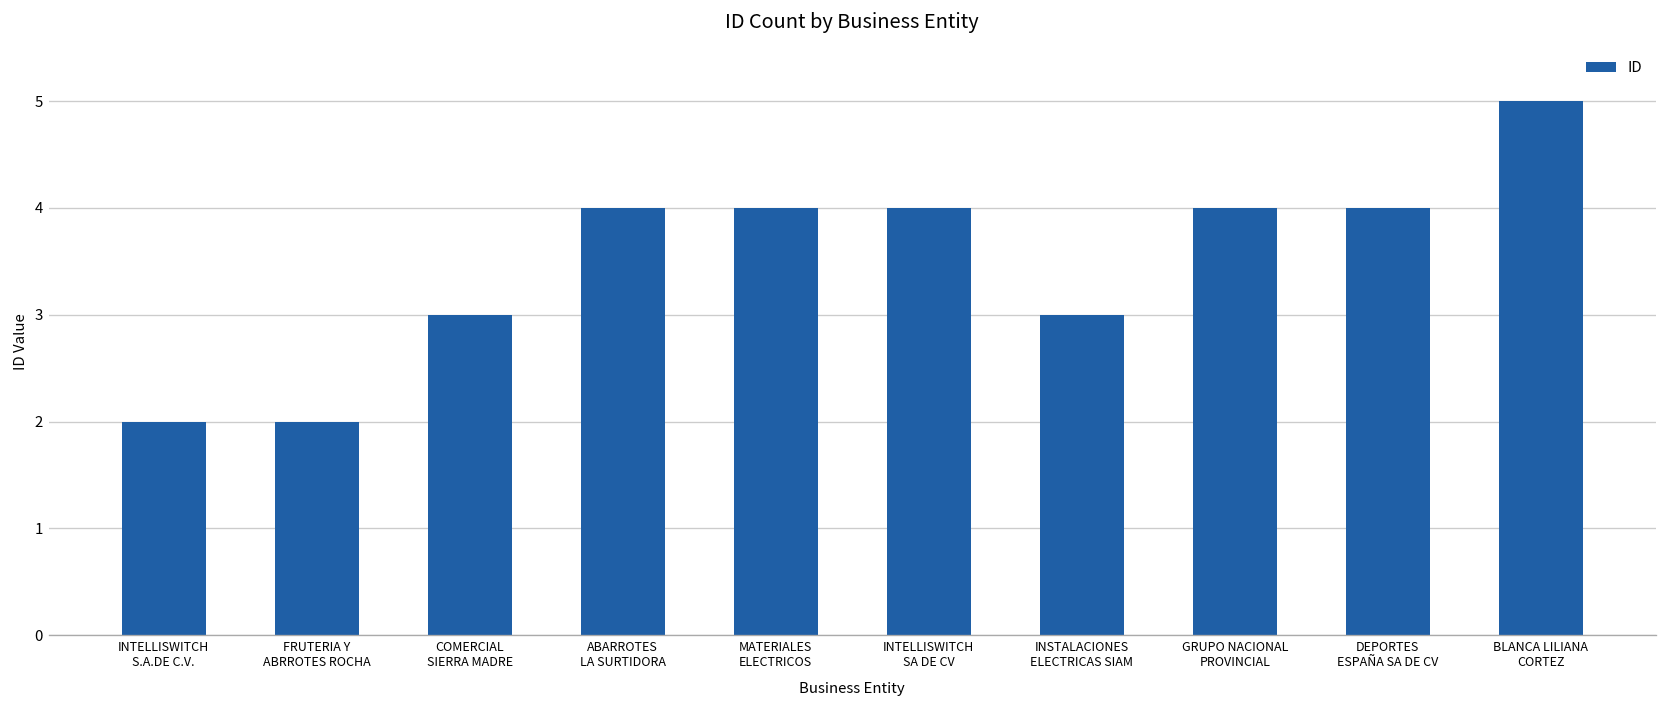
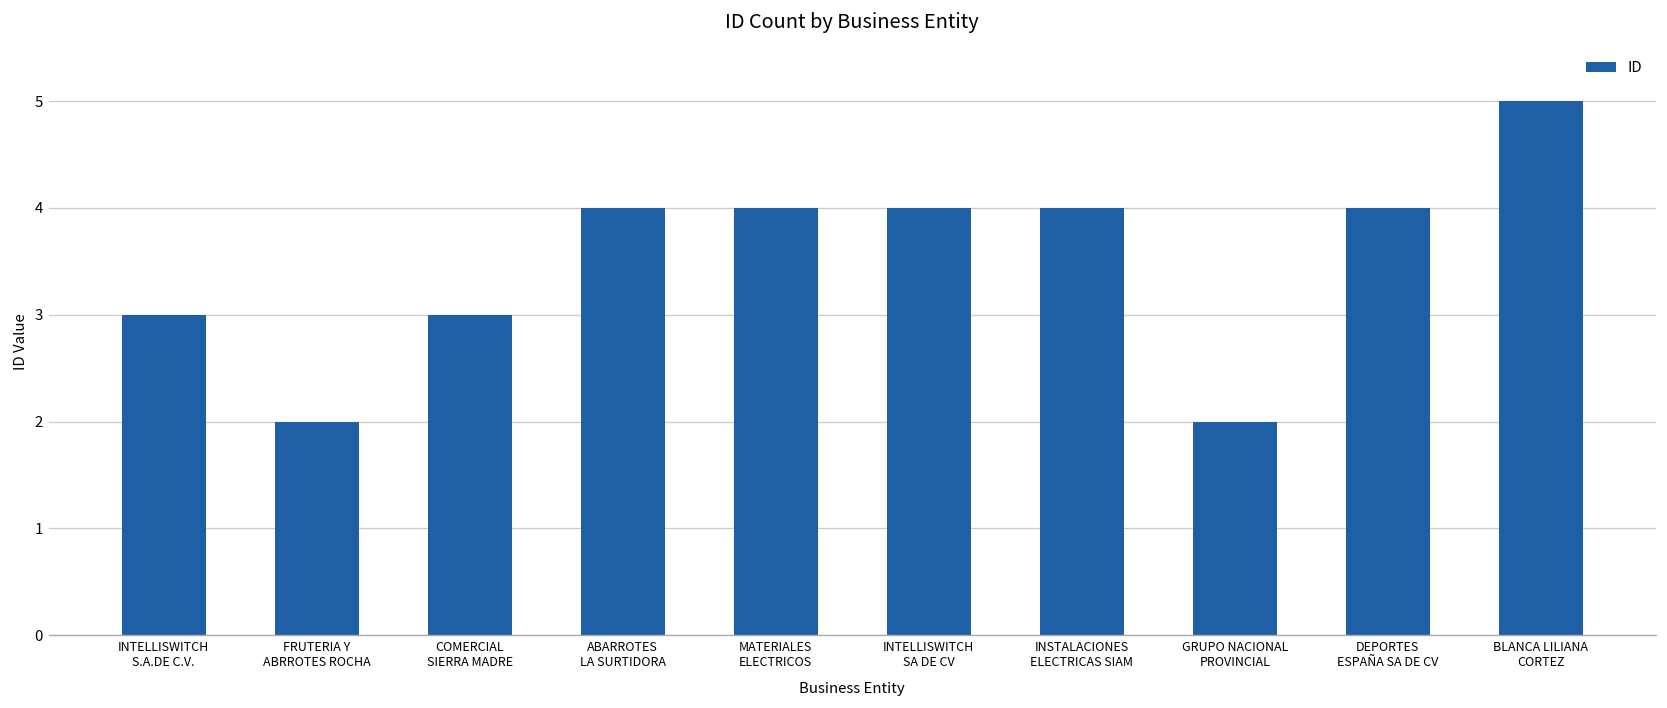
INTELLISWITCH S.A.DE C.V.: 2 -> 3
INSTALACIONES ELECTRICAS SIAM: 3 -> 4
GRUPO NACIONAL PROVINCIAL: 4 -> 2
